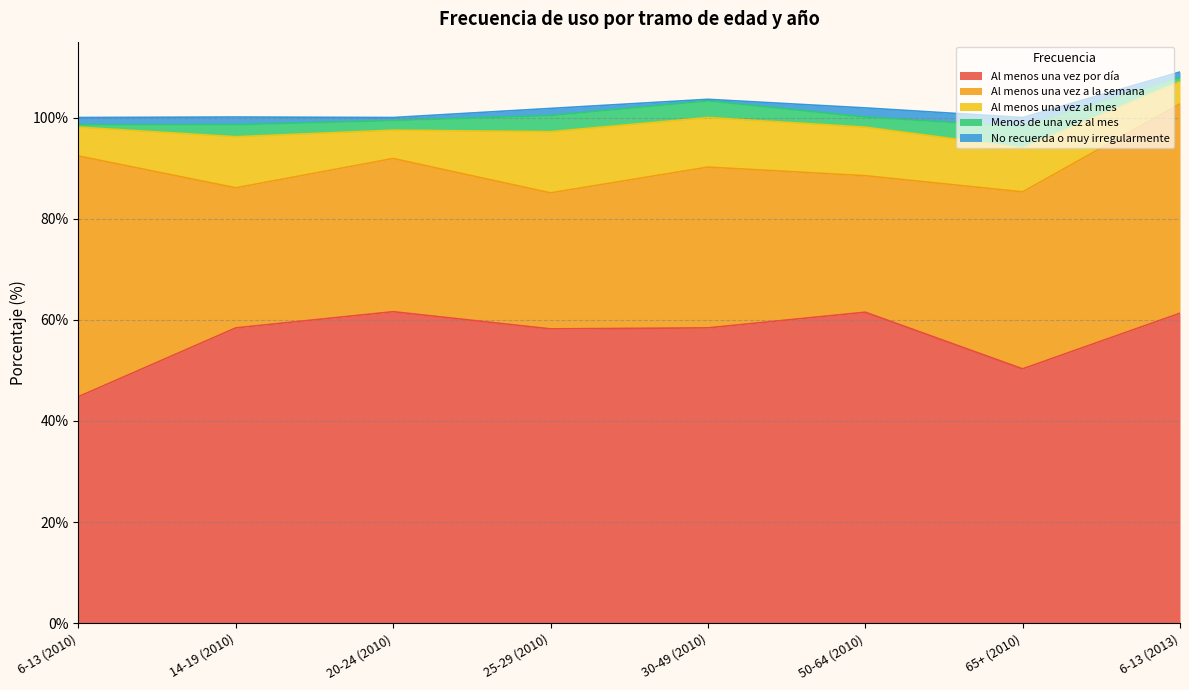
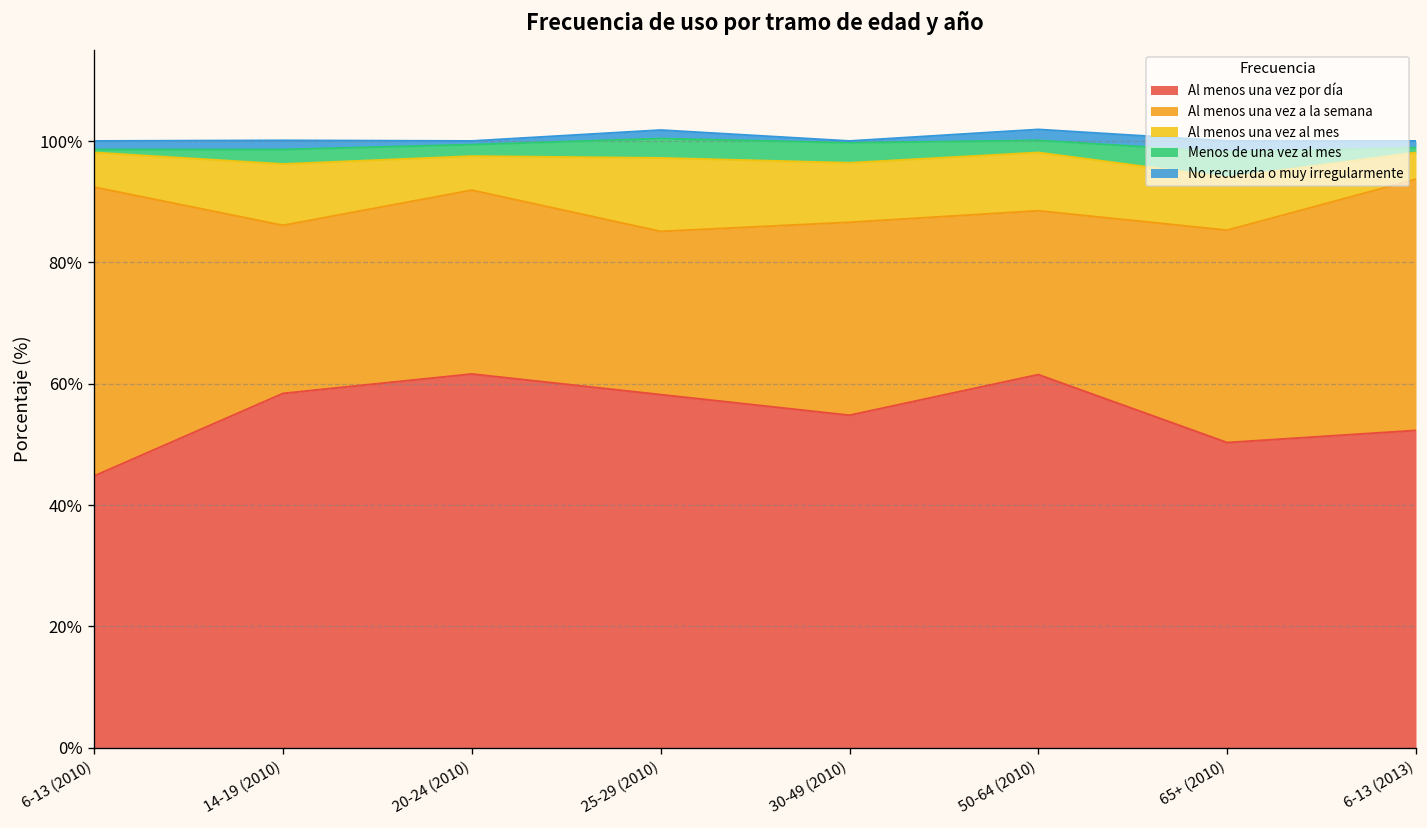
Al menos una vez por día, 30-49 (2010): 58% -> 55%
Al menos una vez por día, 6-13 (2013): 61% -> 52%
